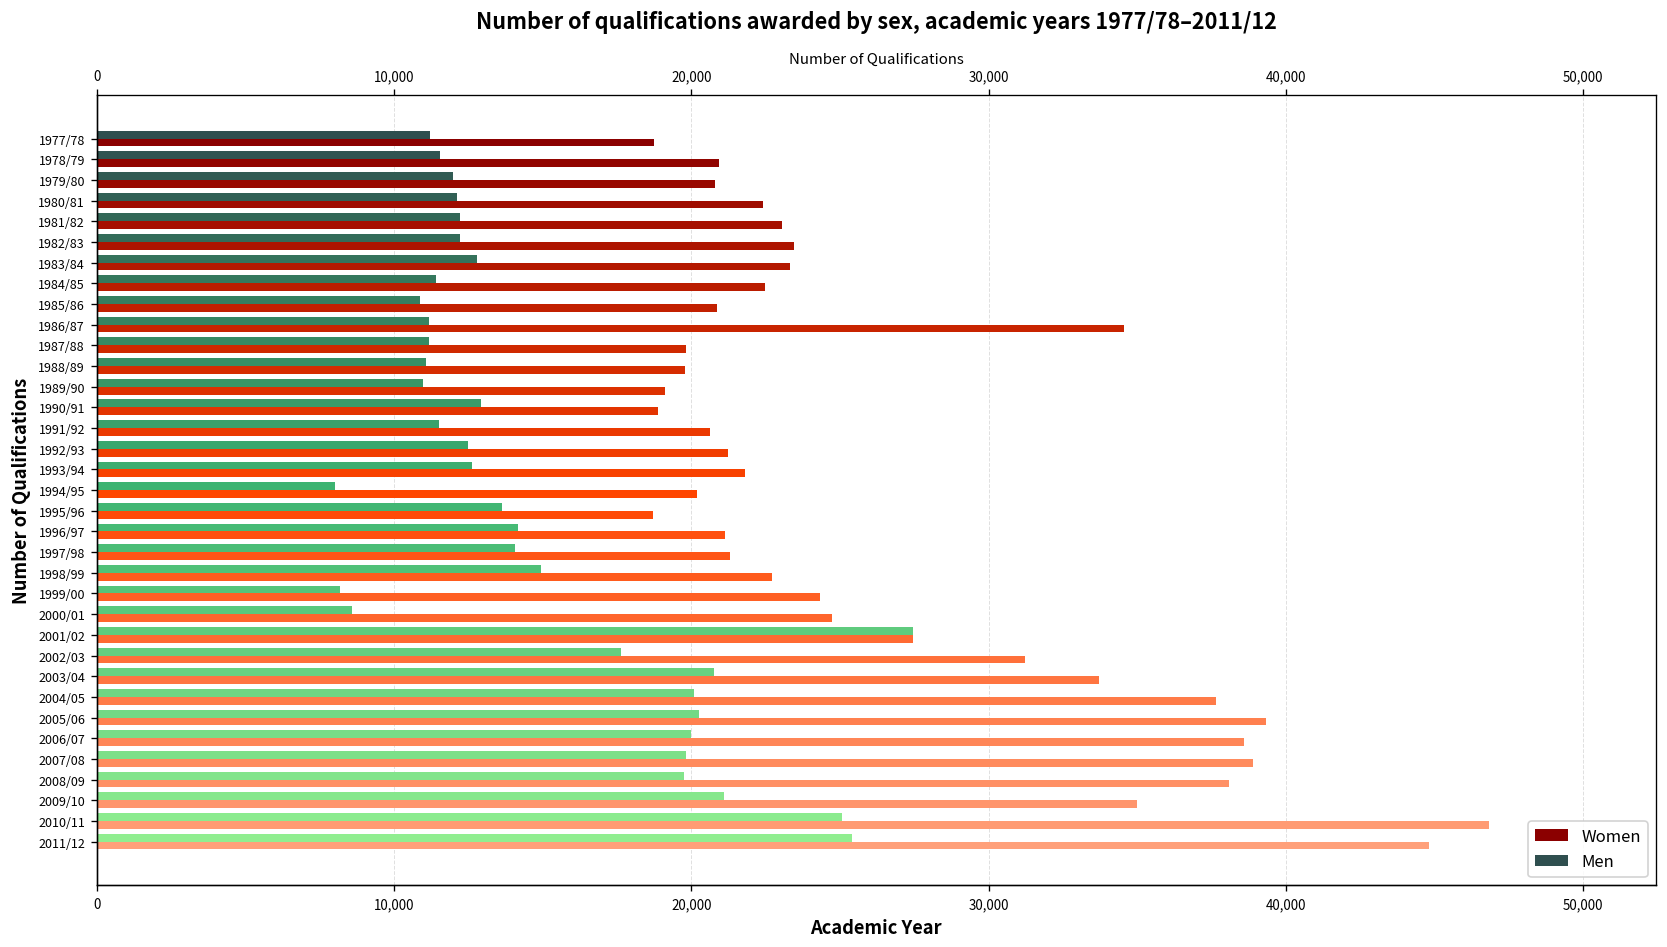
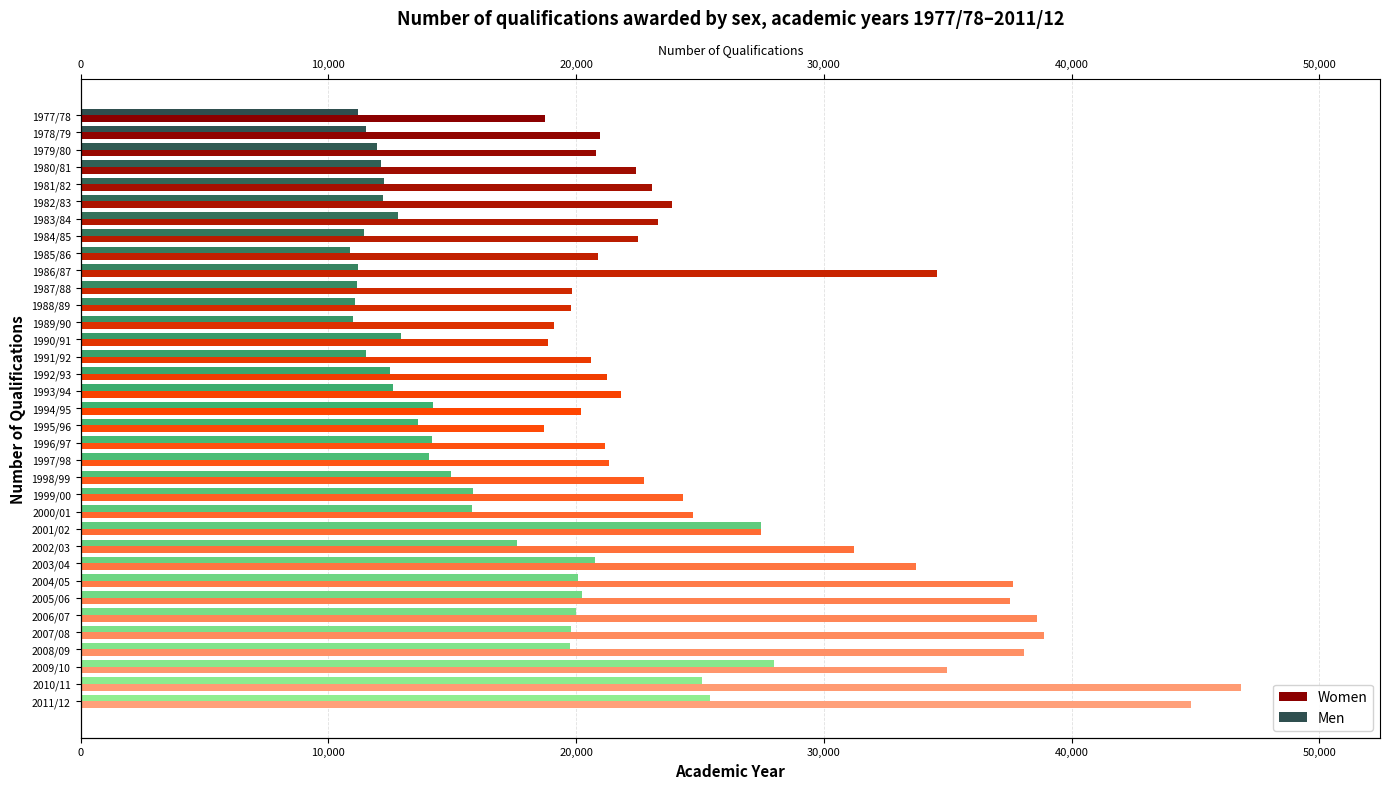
Women, 1982/83: 23,500 -> 23,900
Men, 1994/95: 8,000 -> 14,200
Men, 1999/00: 8,200 -> 15,800
Men, 2000/01: 8,600 -> 15,800
Women, 2005/06: 39,300 -> 37,500
Men, 2009/10: 21,100 -> 28,000
